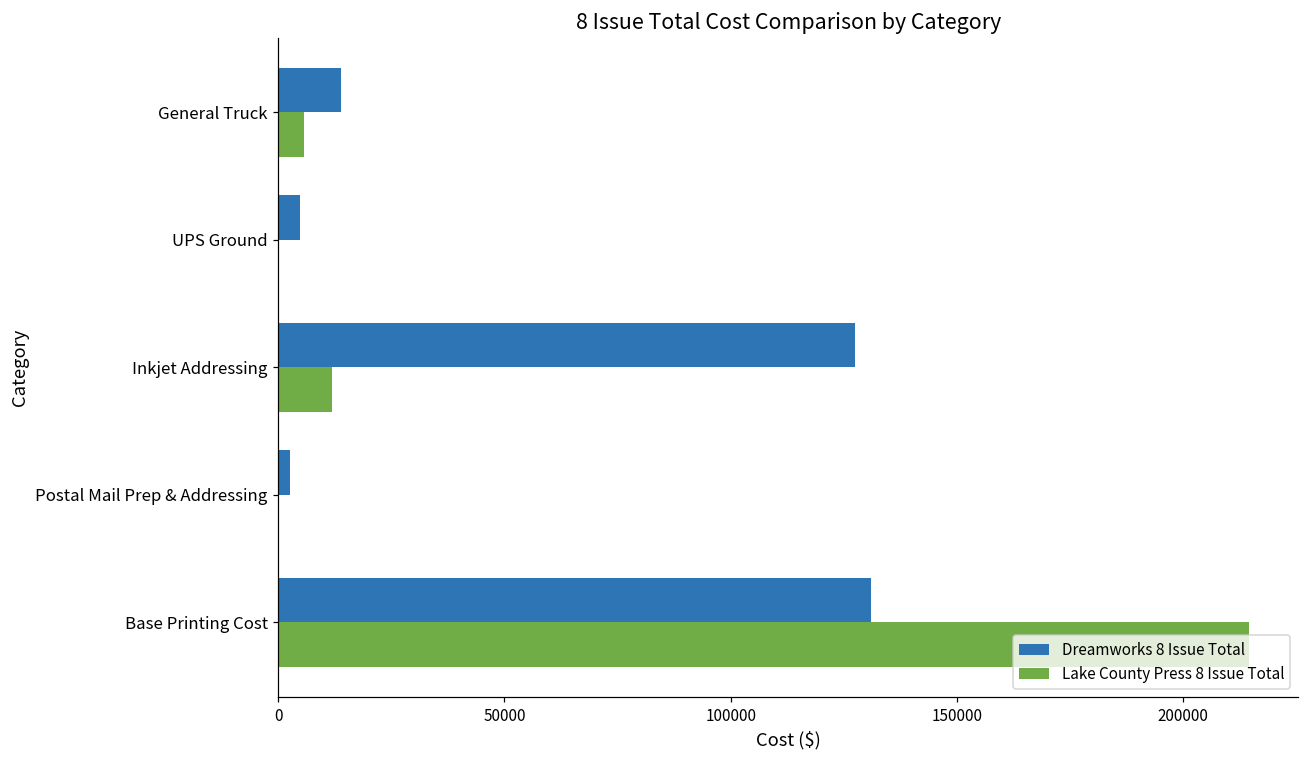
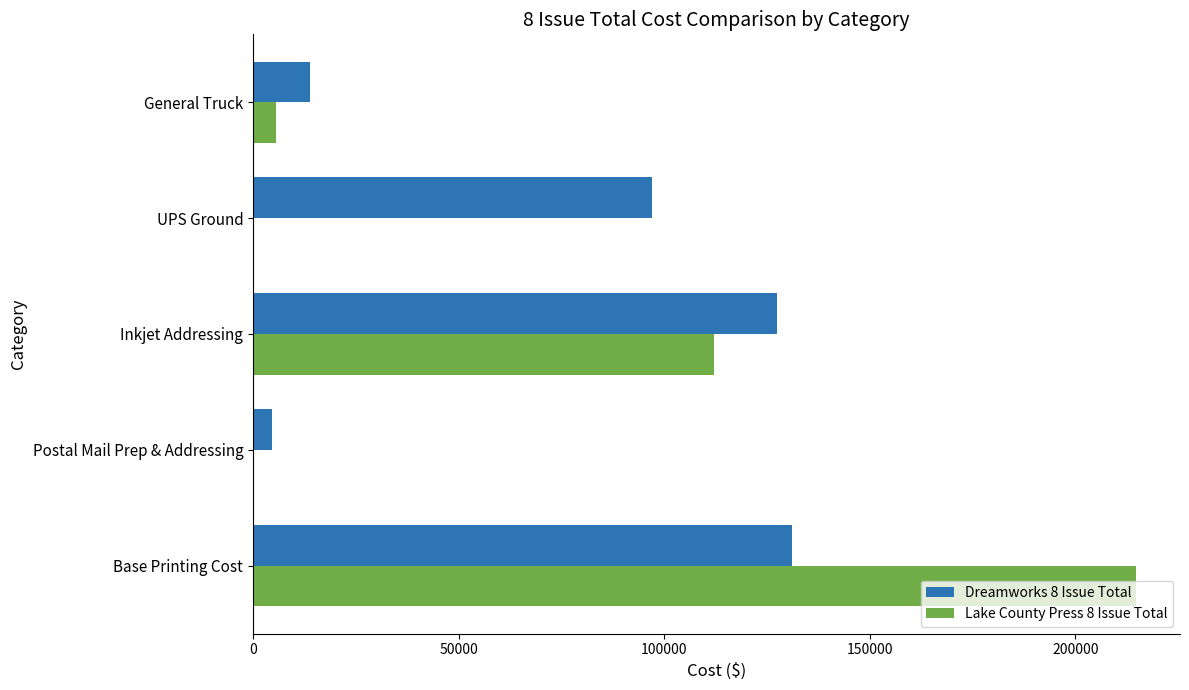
Dreamworks 8 Issue Total, UPS Ground: 5000 -> 97000
Lake County Press 8 Issue Total, Inkjet Addressing: 12000 -> 112000
Dreamworks 8 Issue Total, Postal Mail Prep & Addressing: 3000 -> 5000
